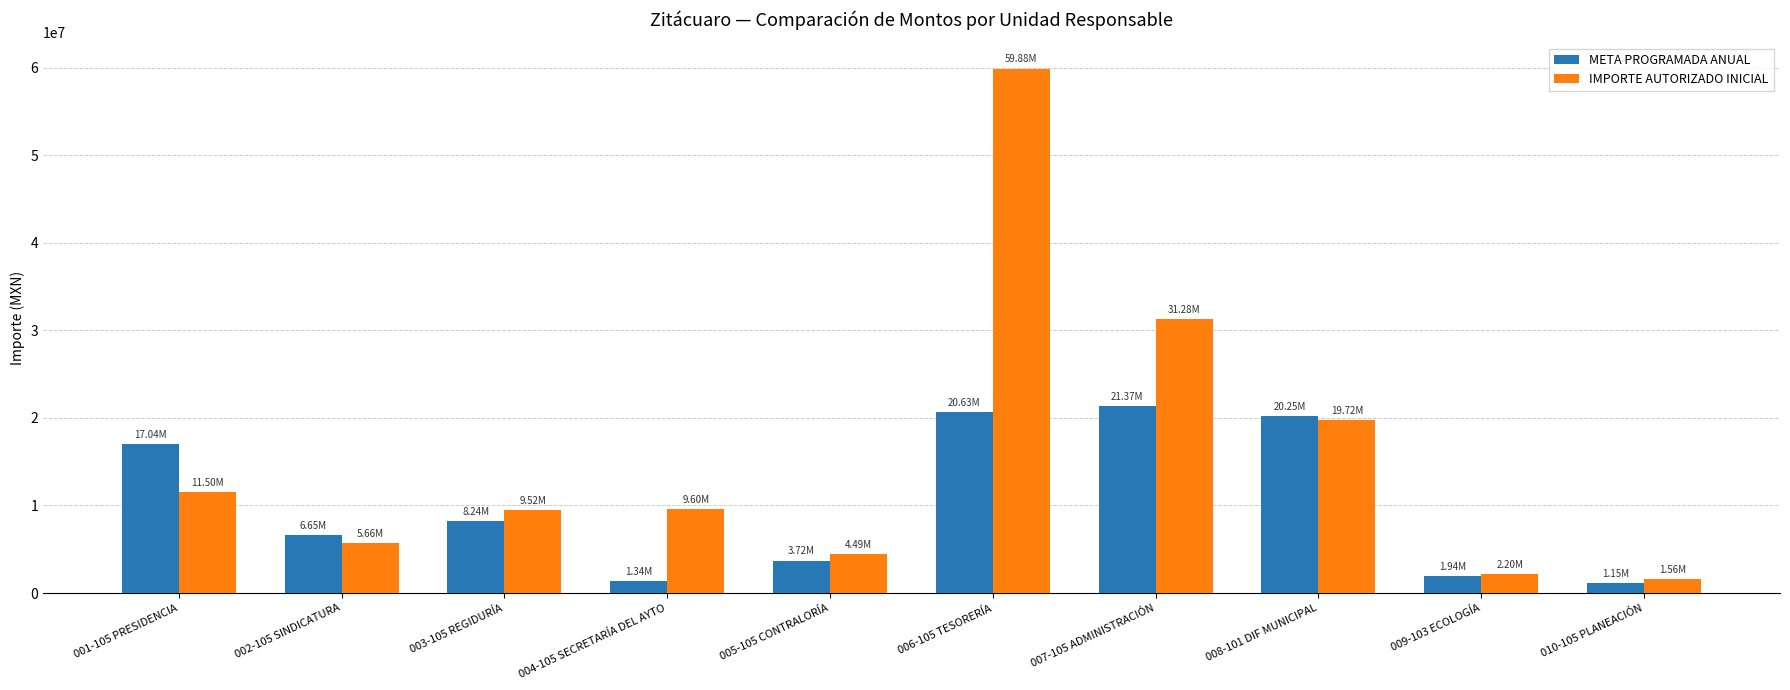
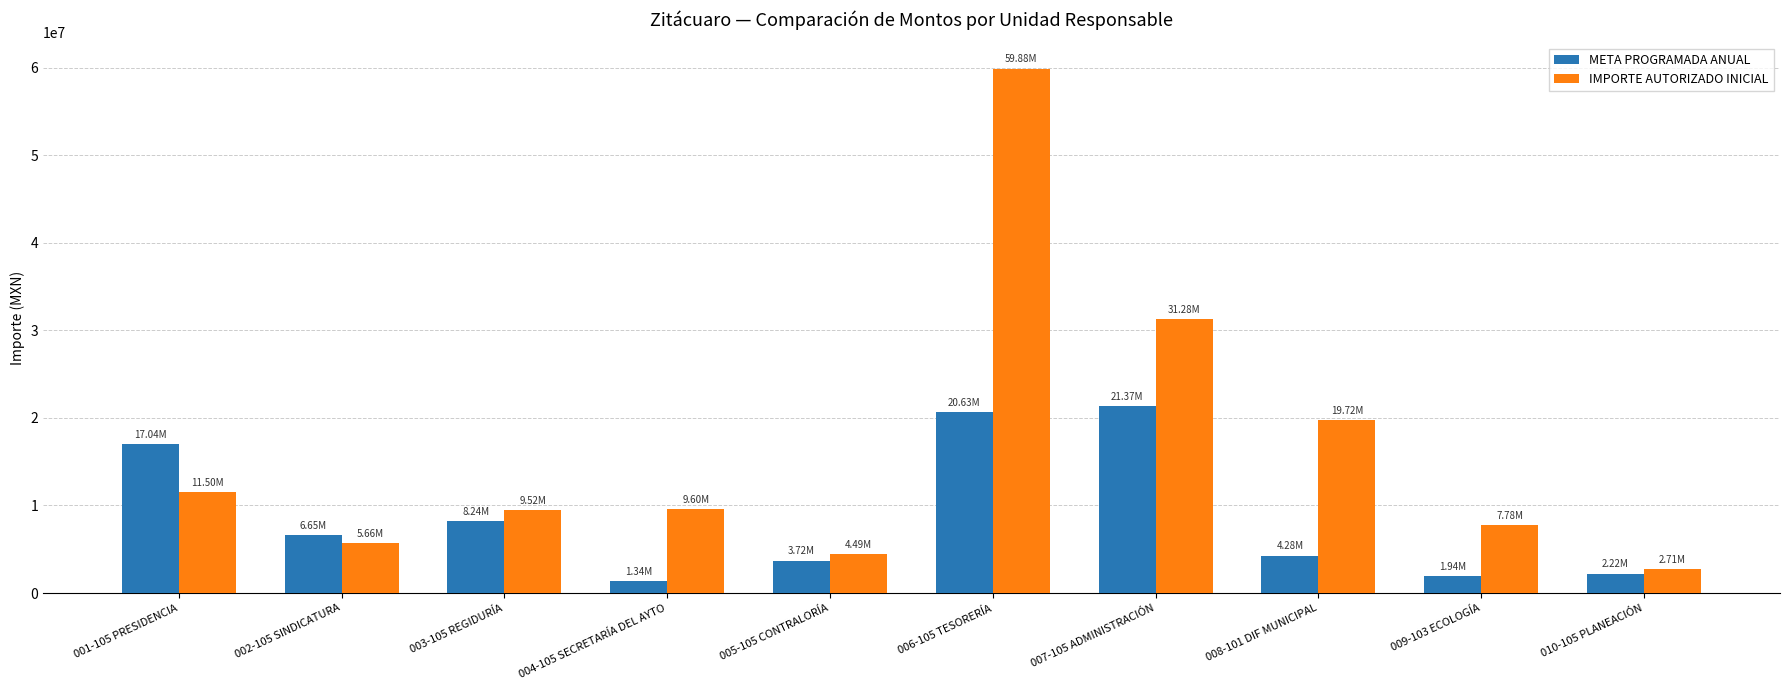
META PROGRAMADA ANUAL, 008-101 DIF MUNICIPAL: 20.25M -> 4.28M
IMPORTE AUTORIZADO INICIAL, 009-103 ECOLOGÍA: 2.20M -> 7.78M
META PROGRAMADA ANUAL, 010-105 PLANEACIÓN: 1.15M -> 2.22M
IMPORTE AUTORIZADO INICIAL, 010-105 PLANEACIÓN: 1.56M -> 2.71M
